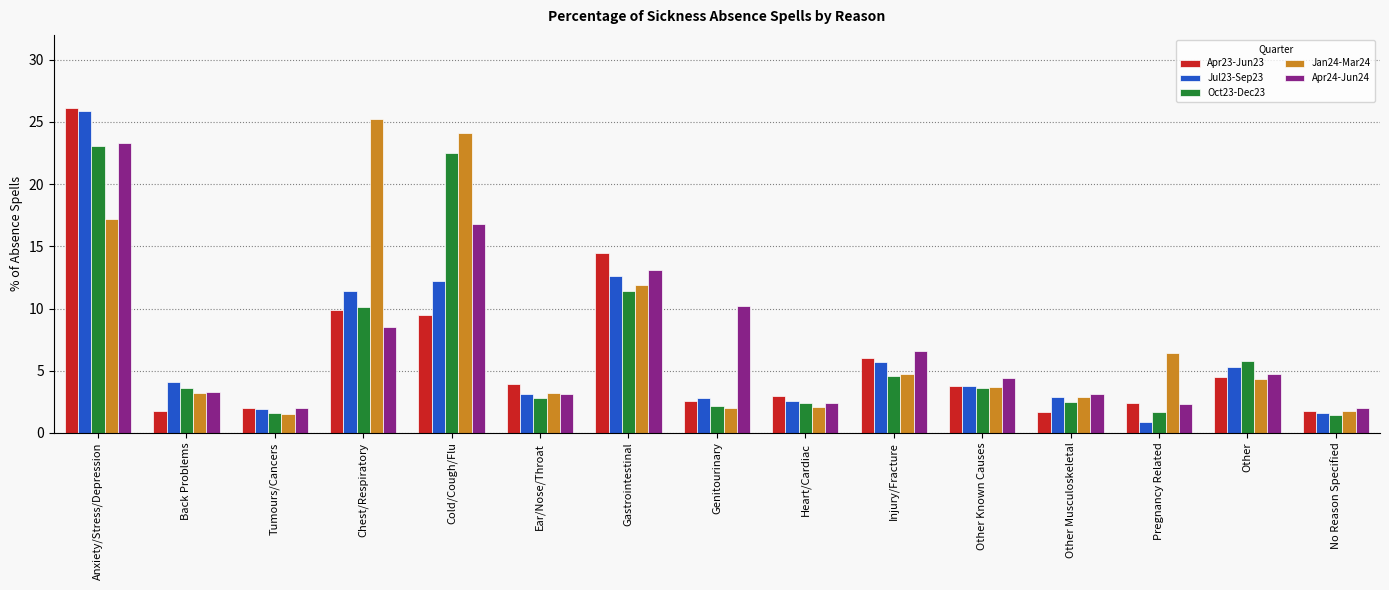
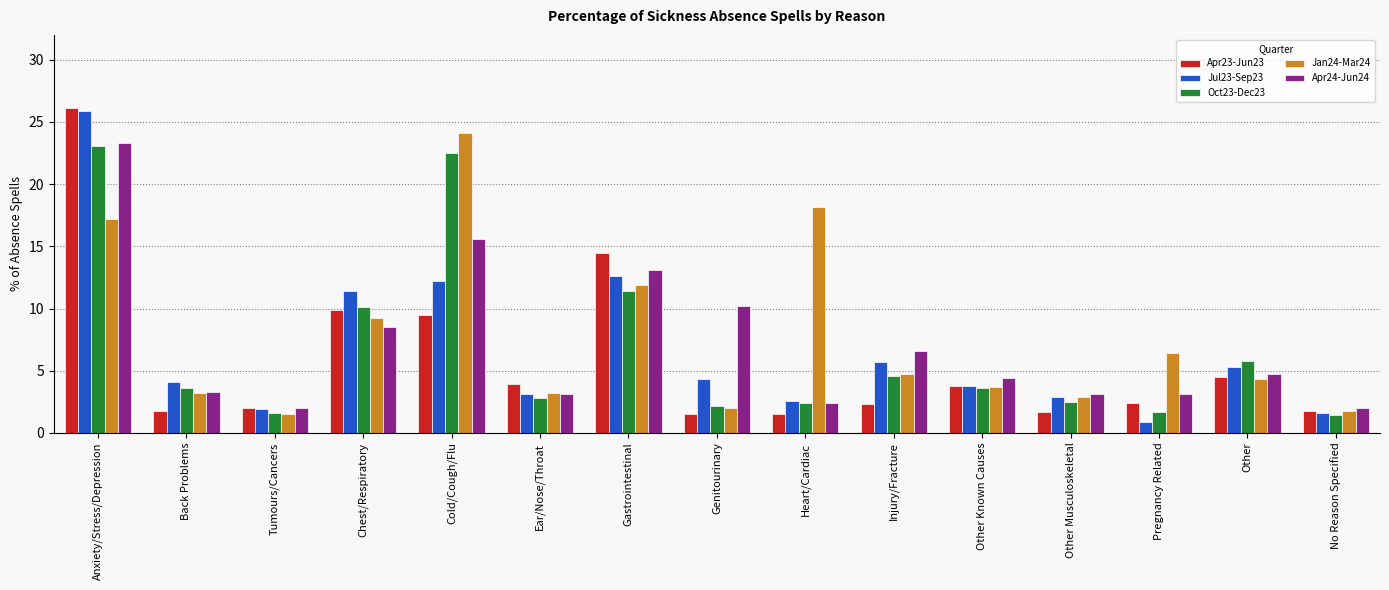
Jan24-Mar24, Chest/Respiratory: 25.2 -> 9.2
Apr24-Jun24, Cold/Cough/Flu: 16.8 -> 15.6
Apr23-Jun23, Genitourinary: 2.6 -> 1.5
Jul23-Sep23, Genitourinary: 2.8 -> 4.3
Apr23-Jun23, Heart/Cardiac: 3.0 -> 1.5
Jan24-Mar24, Heart/Cardiac: 2.1 -> 18.2
Apr23-Jun23, Injury/Fracture: 6.0 -> 2.3
Apr24-Jun24, Pregnancy Related: 2.3 -> 3.1
